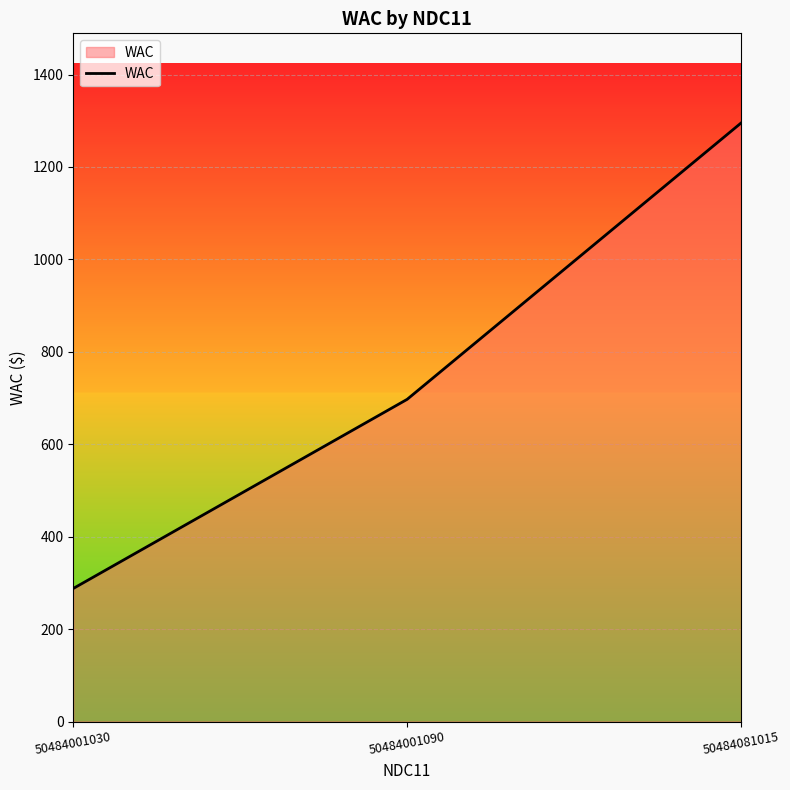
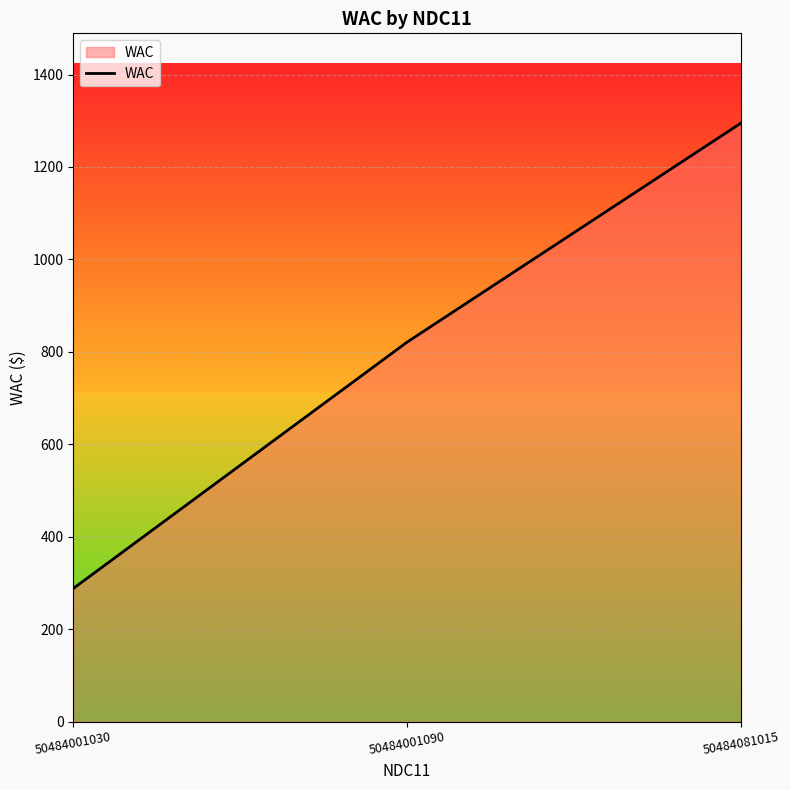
50484001090: 700 -> 820
